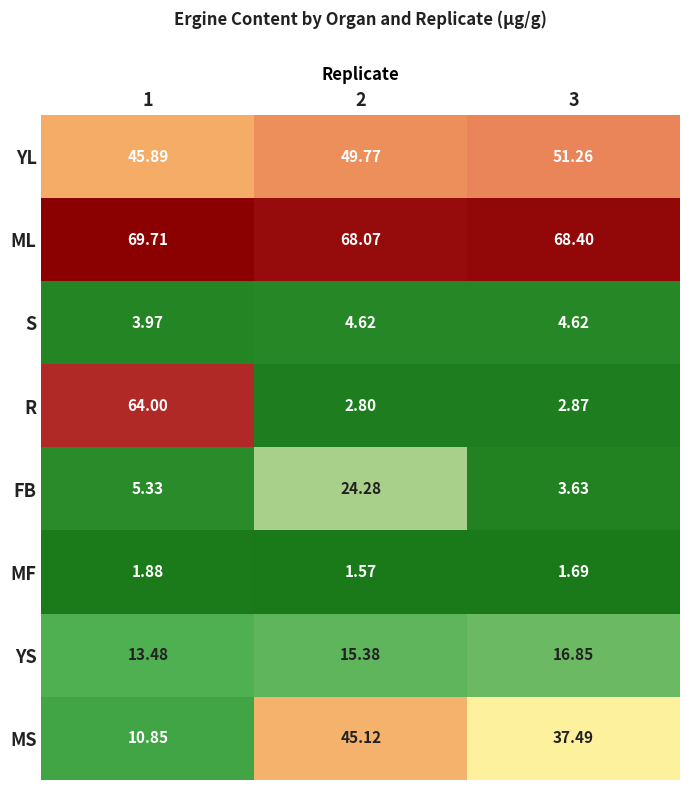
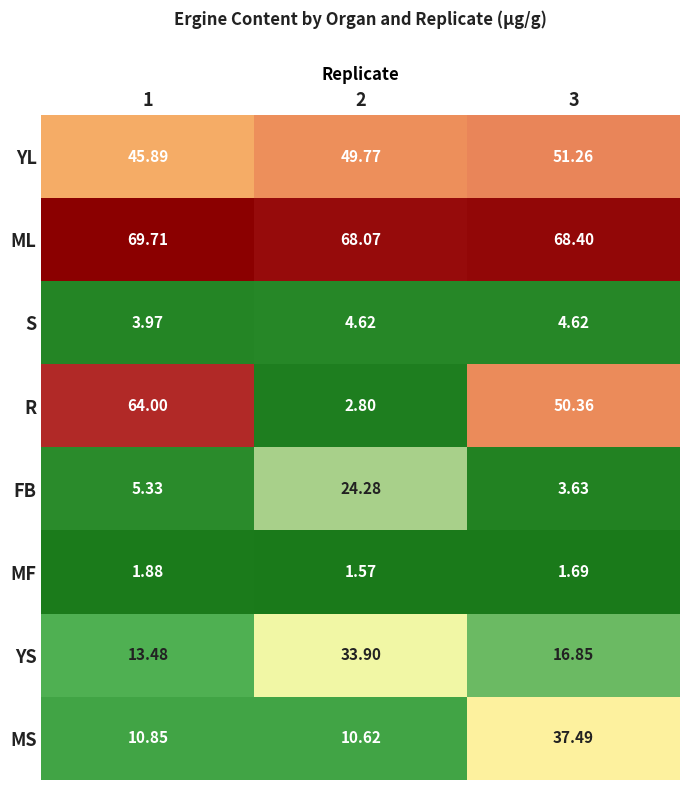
R, 3: 2.87 -> 50.36
YS, 2: 15.38 -> 33.90
MS, 2: 45.12 -> 10.62
